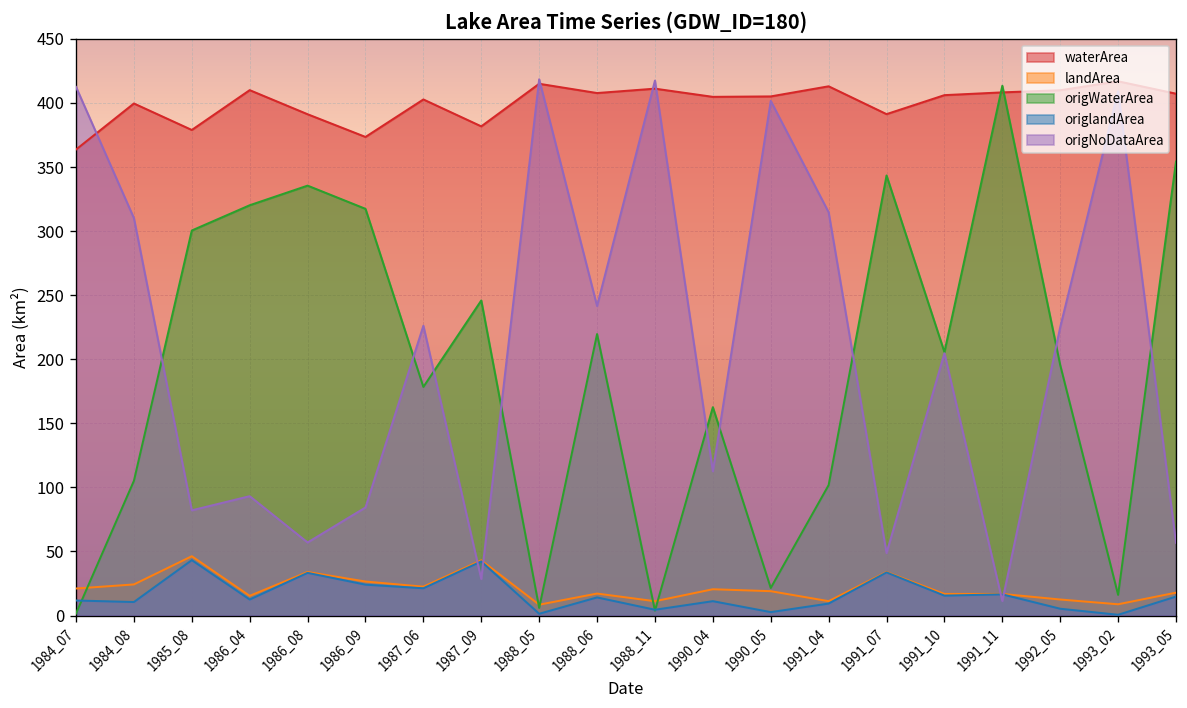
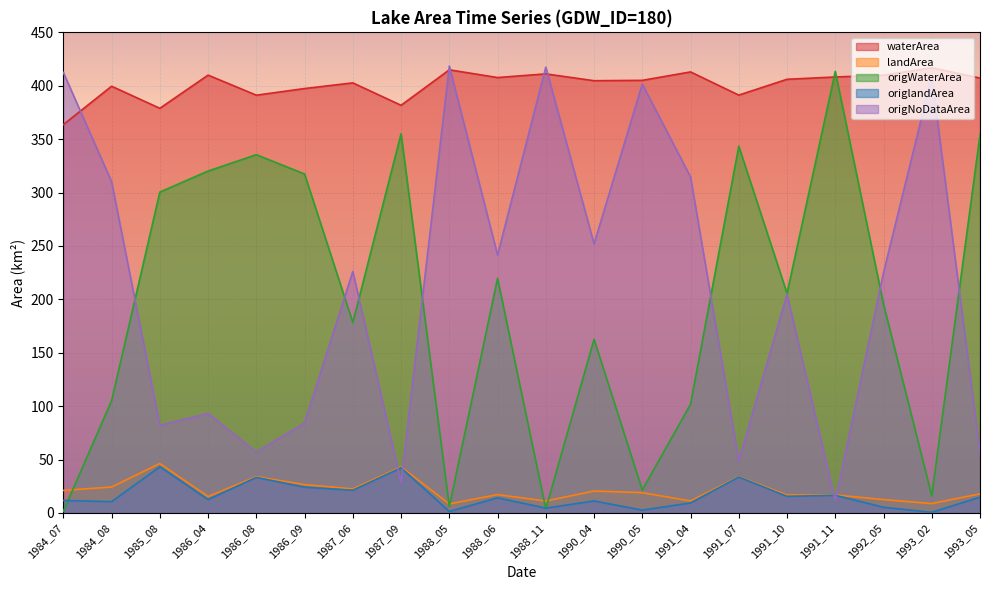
waterArea, 1986_09: 373 -> 397
origWaterArea, 1987_09: 246 -> 355
origNoDataArea, 1990_04: 113 -> 252
